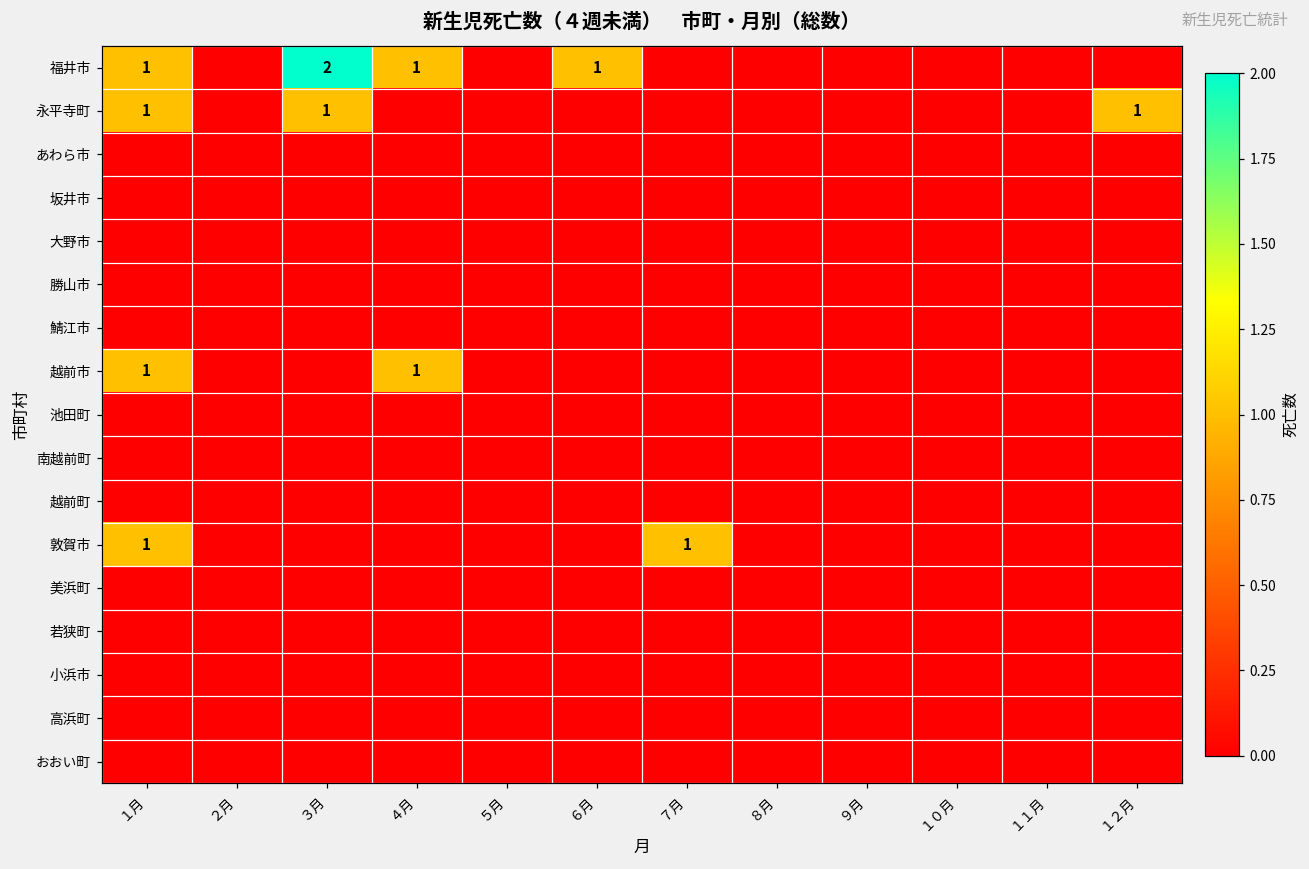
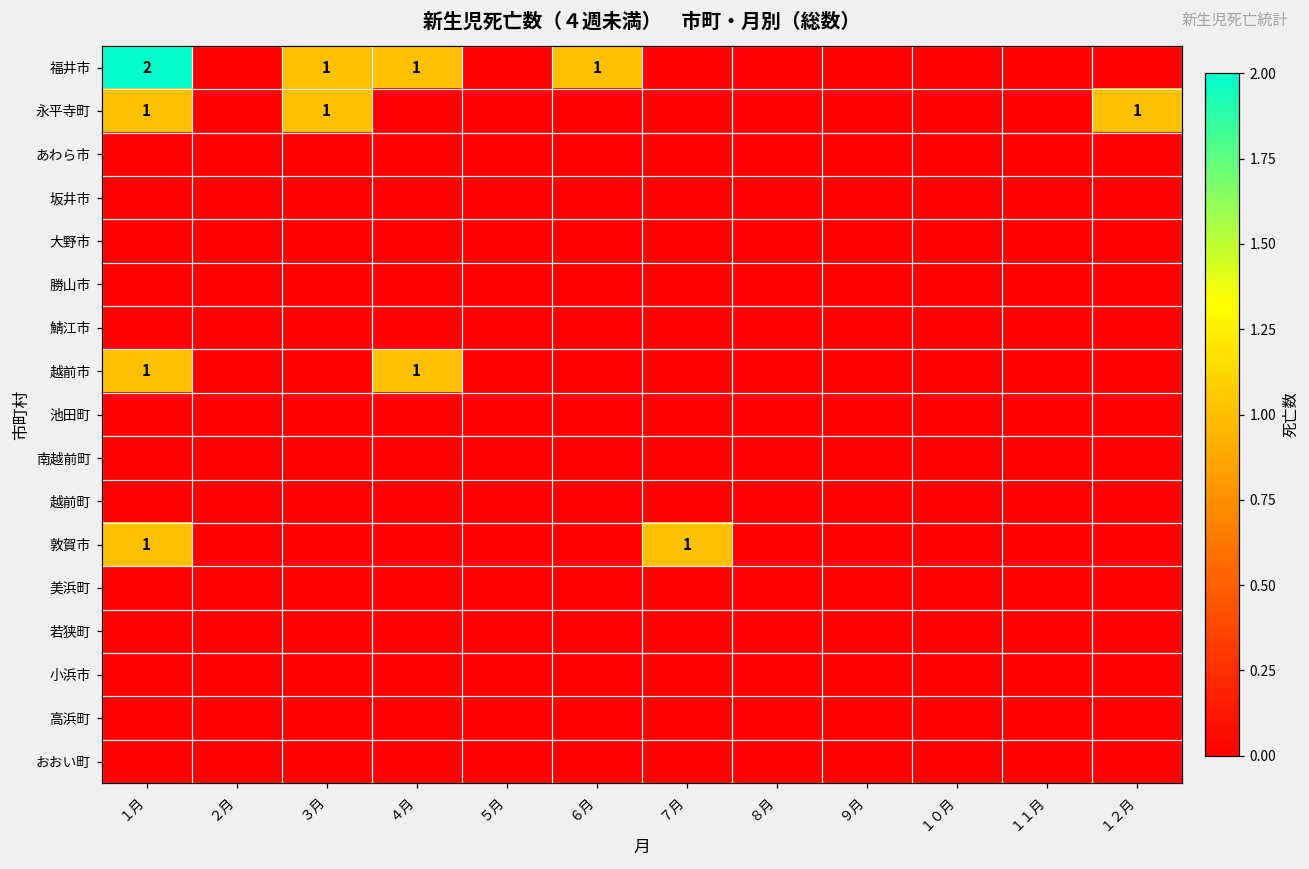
福井市, １月: 1 -> 2
福井市, ３月: 2 -> 1
